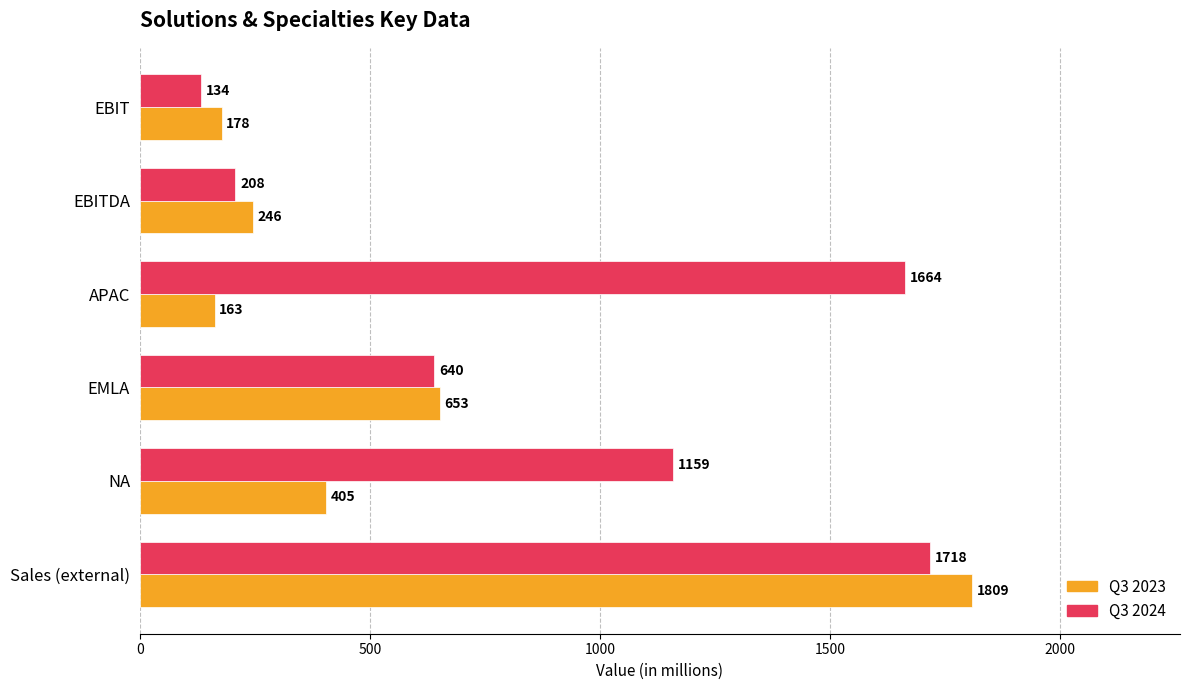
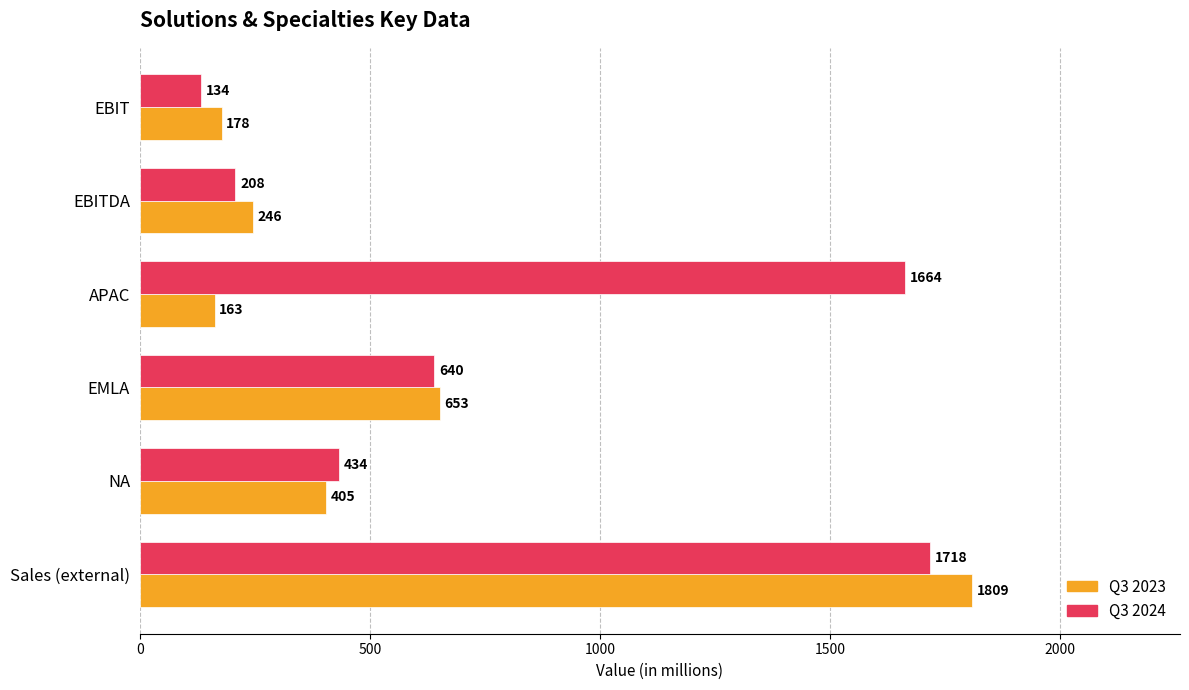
Q3 2024, NA: 1159 -> 434
